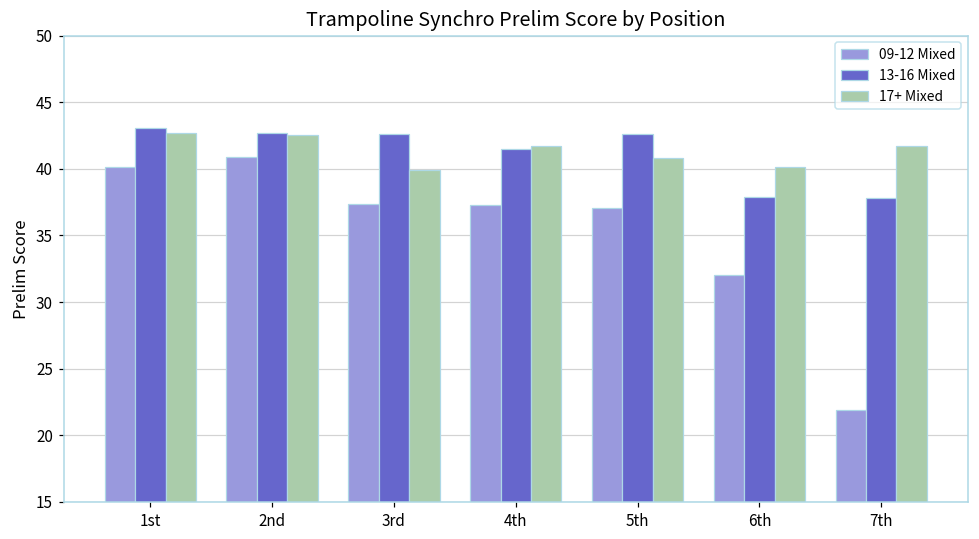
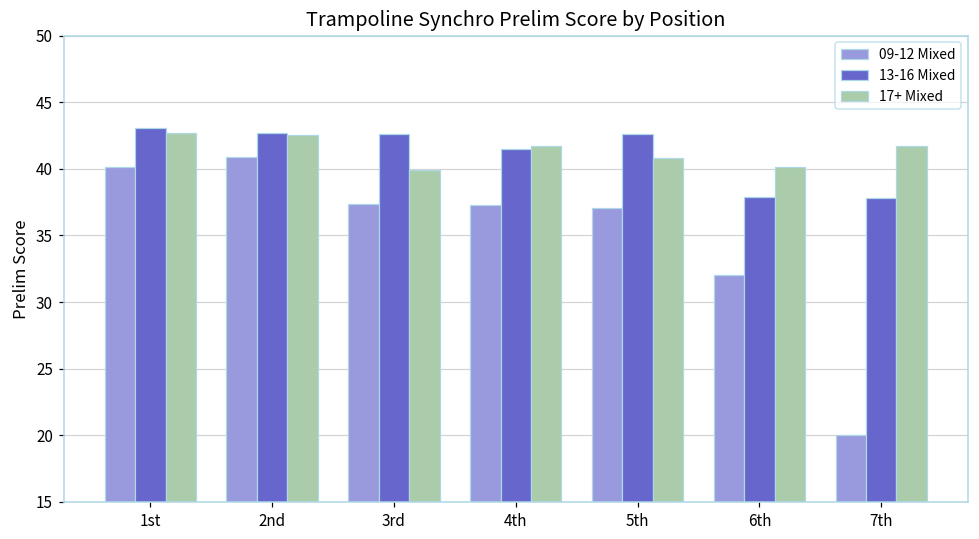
09-12 Mixed, 7th: 21.9 -> 20.1
